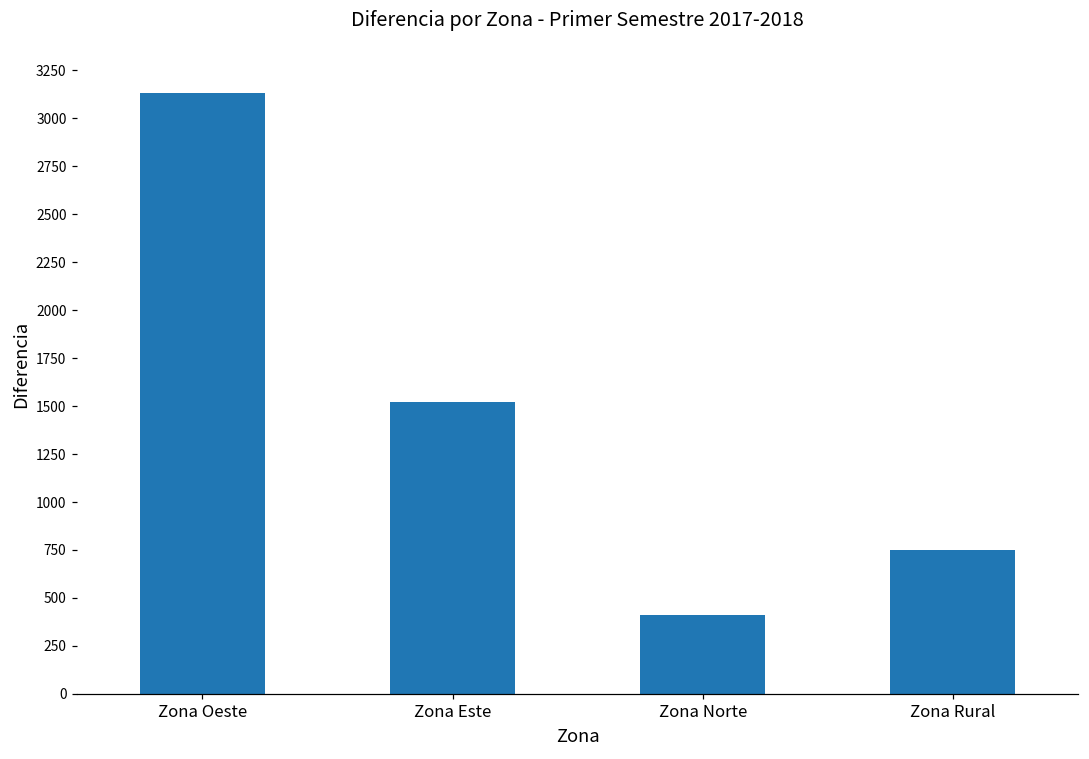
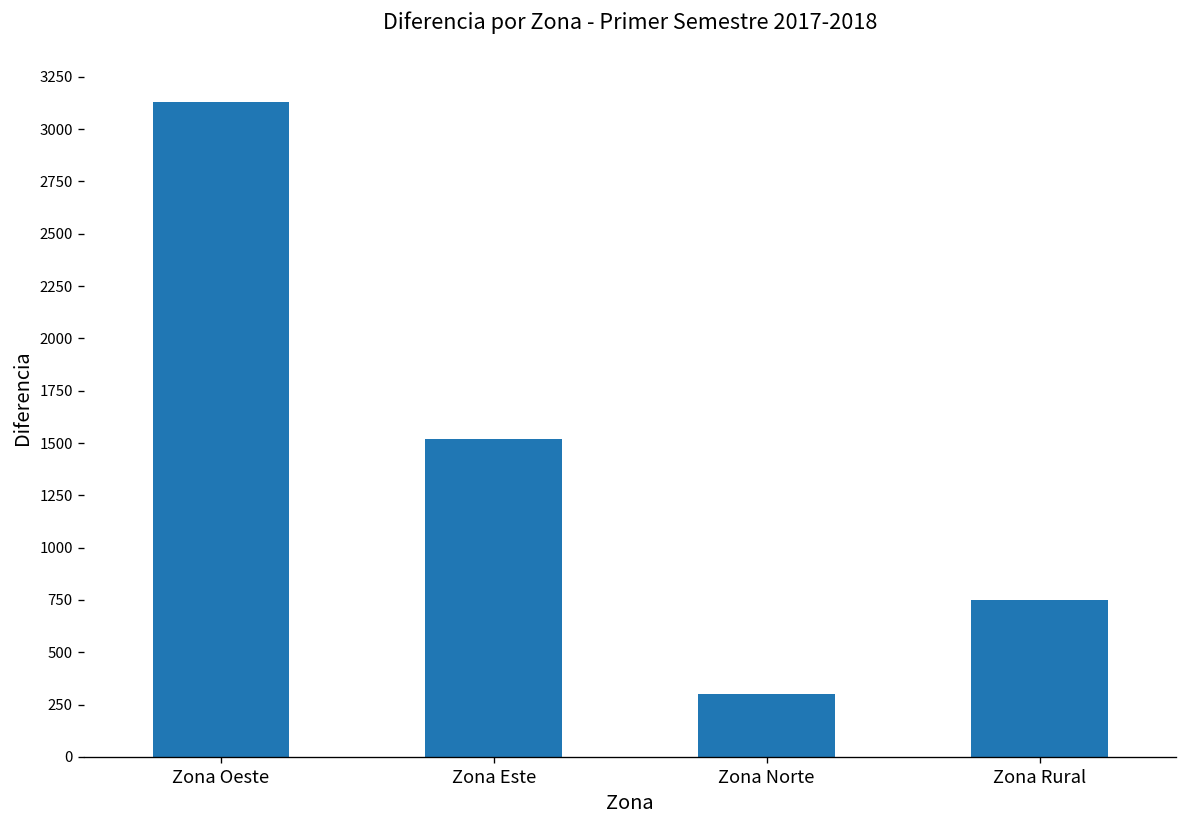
Zona Norte: 410 -> 300
